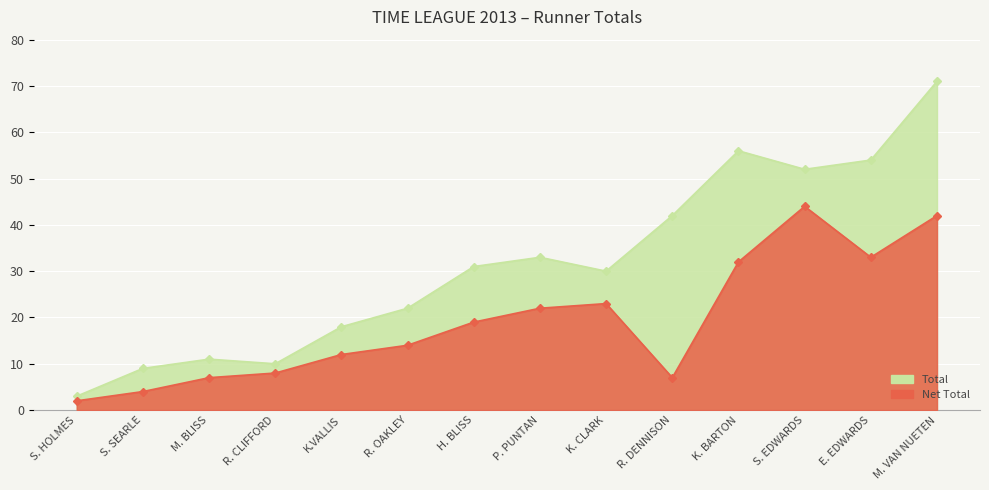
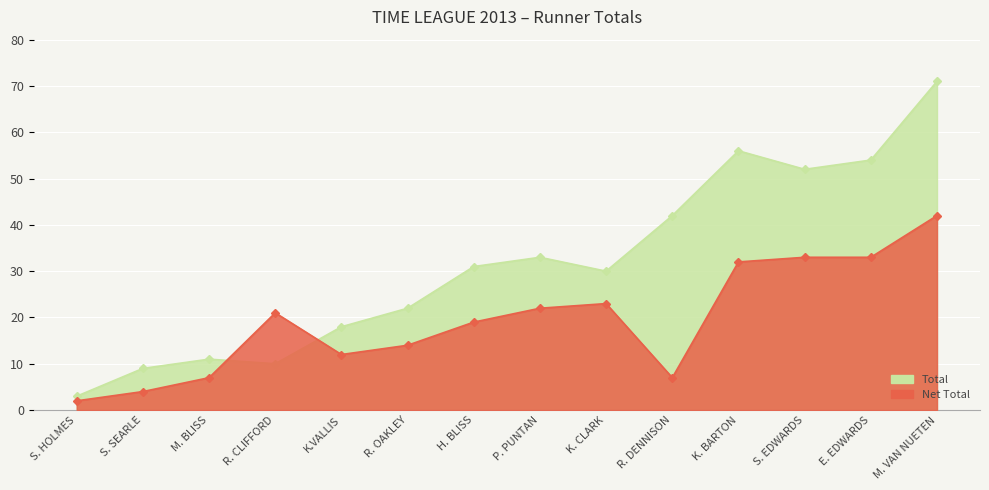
Net Total, R. CLIFFORD: 8 -> 21
Net Total, S. EDWARDS: 44 -> 33
